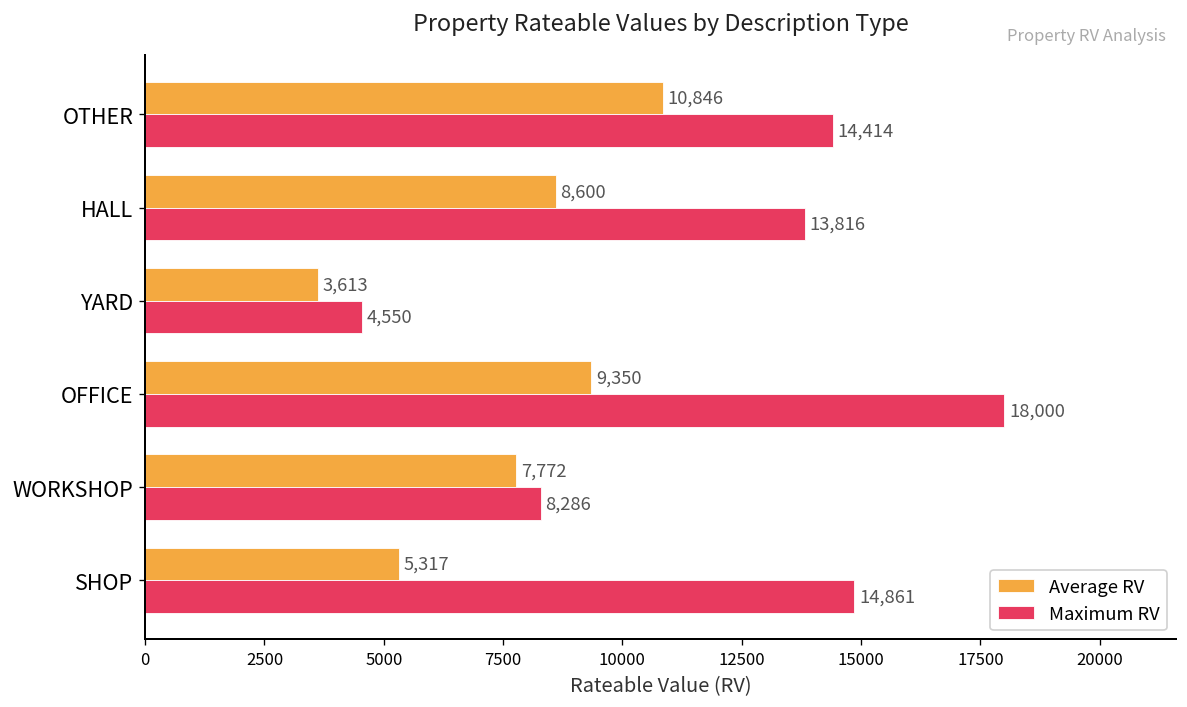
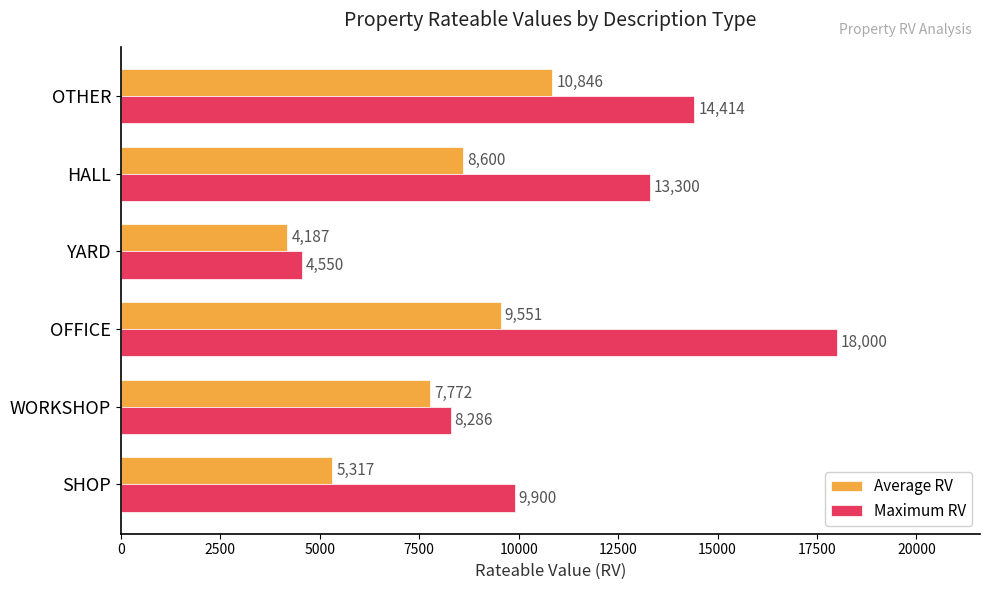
Maximum RV, HALL: 13,816 -> 13,300
Average RV, YARD: 3,613 -> 4,187
Average RV, OFFICE: 9,350 -> 9,551
Maximum RV, SHOP: 14,861 -> 9,900
